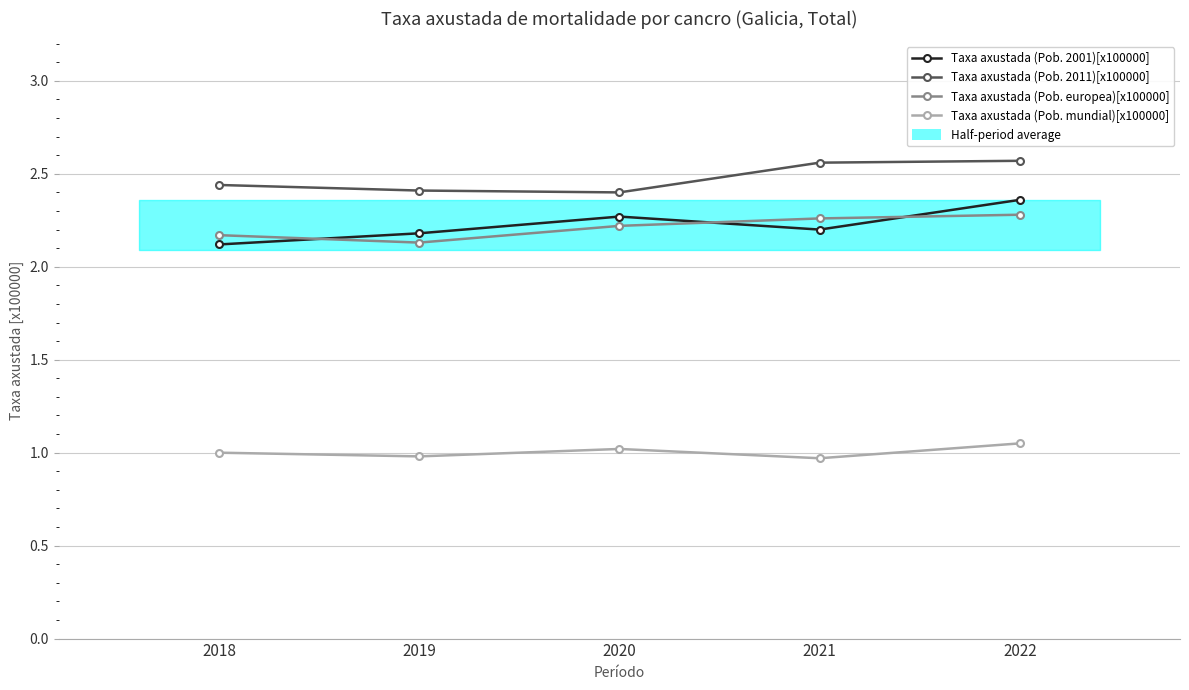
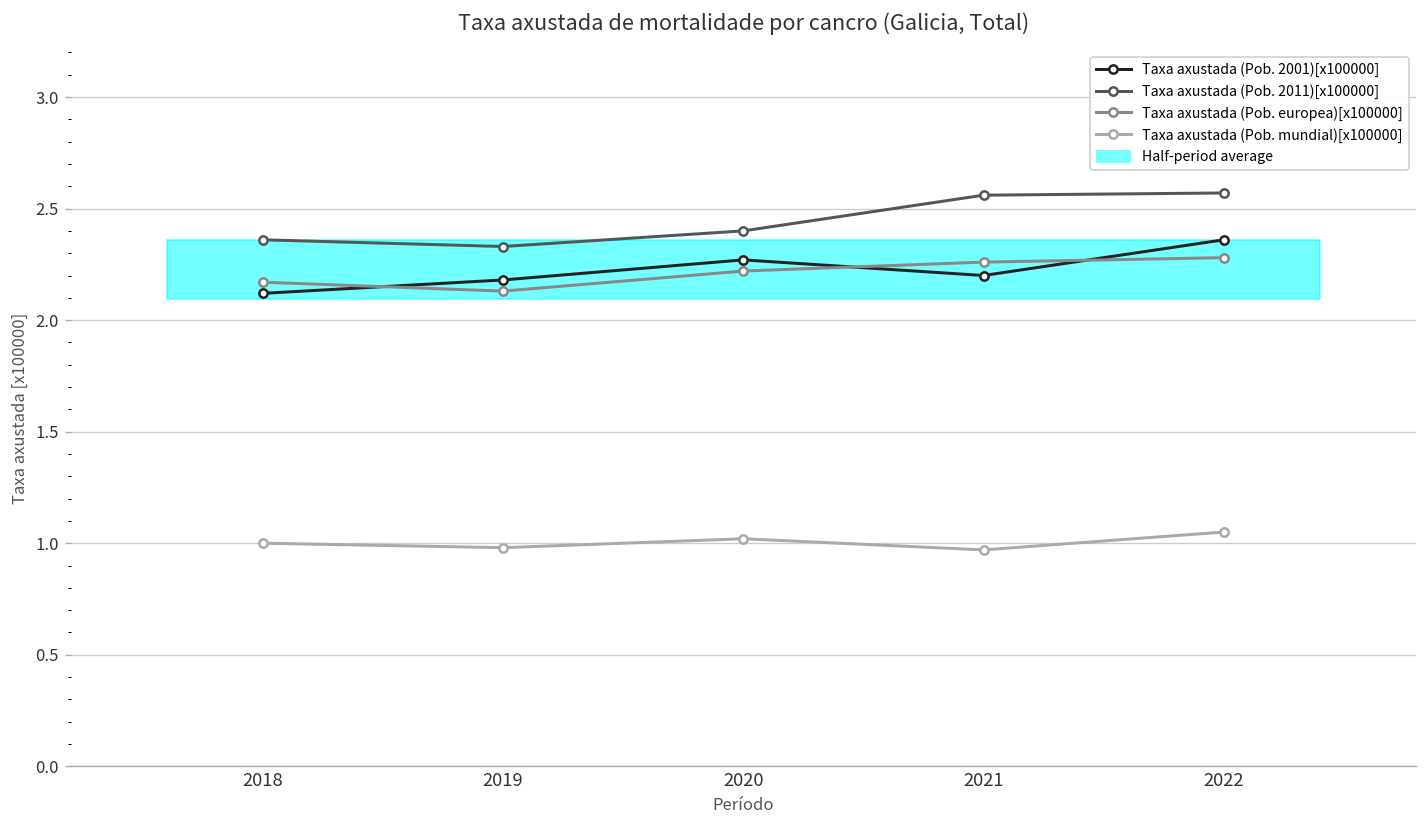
Taxa axustada (Pob. 2011)[x100000], 2018: 2.44 -> 2.36
Taxa axustada (Pob. 2011)[x100000], 2019: 2.41 -> 2.33
